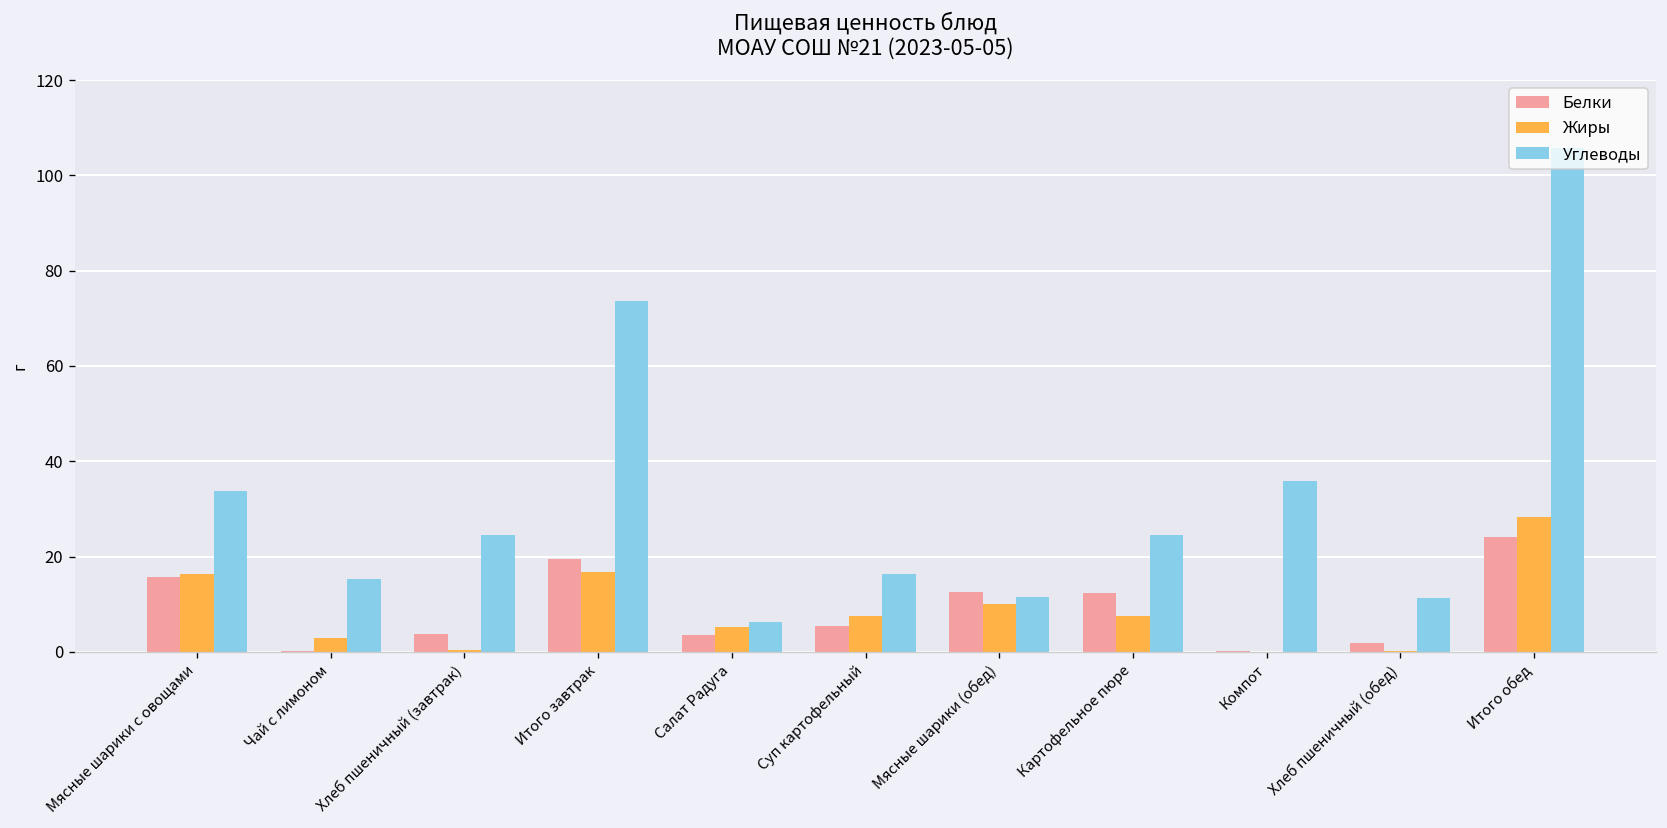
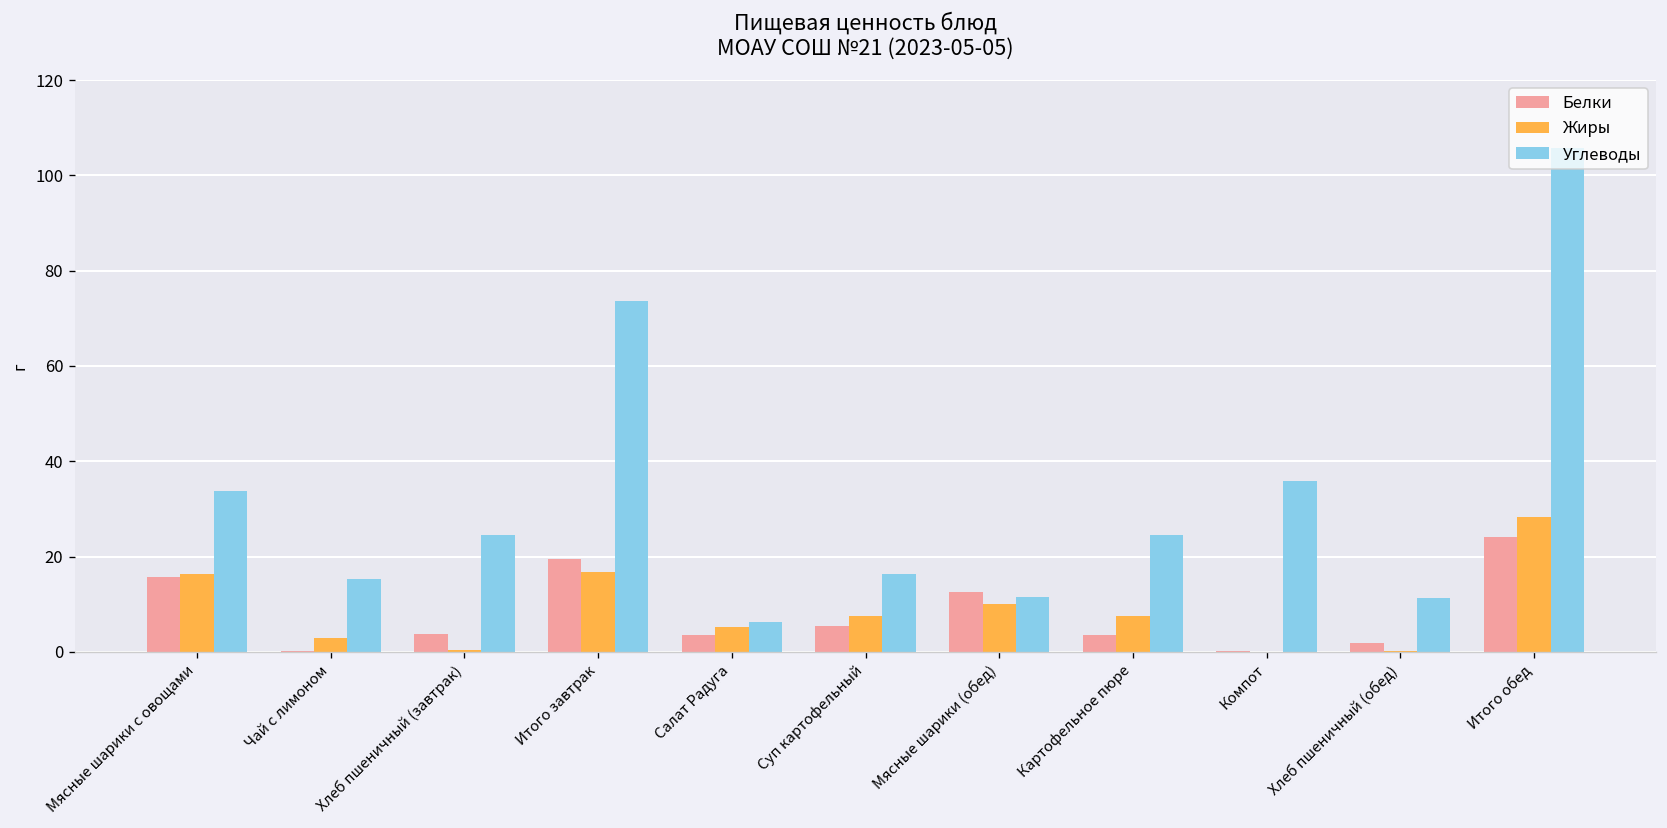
Белки, Картофельное пюре: 12 -> 4
